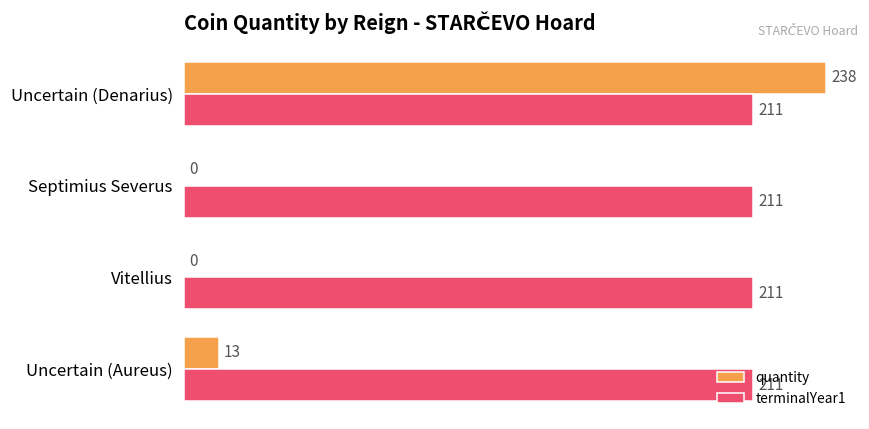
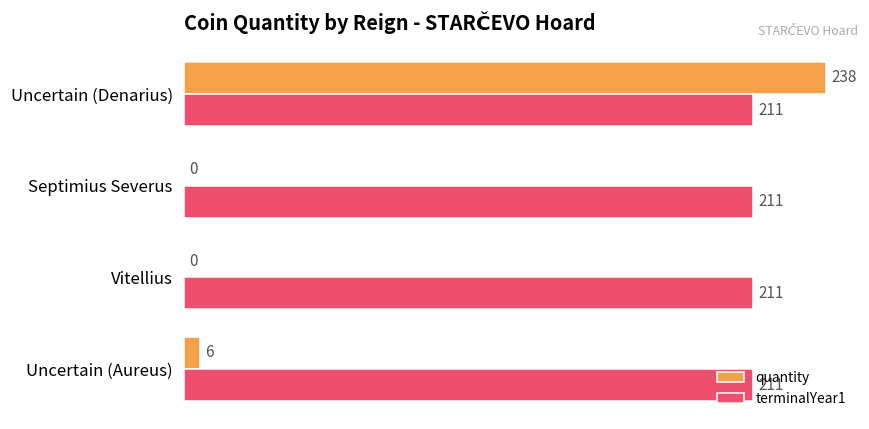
quantity, Uncertain (Aureus): 13 -> 6
